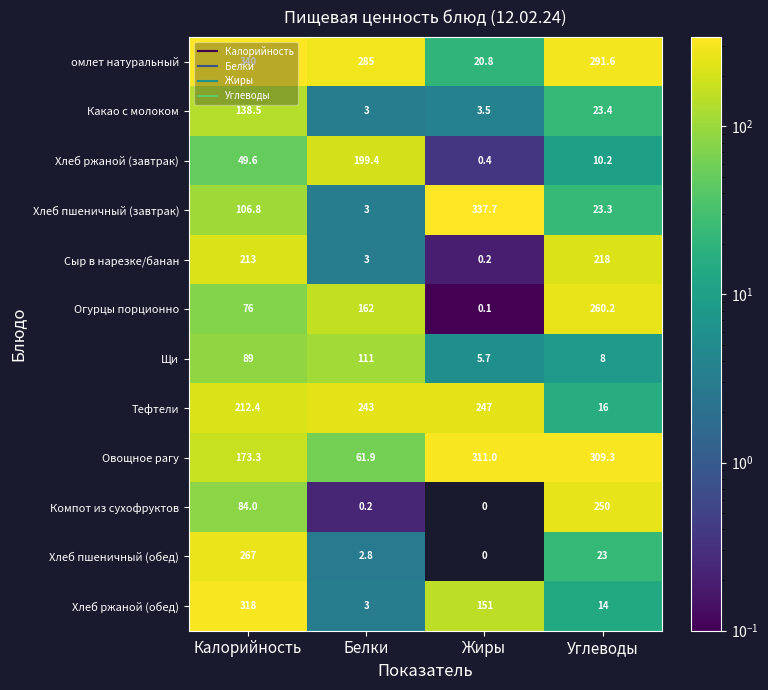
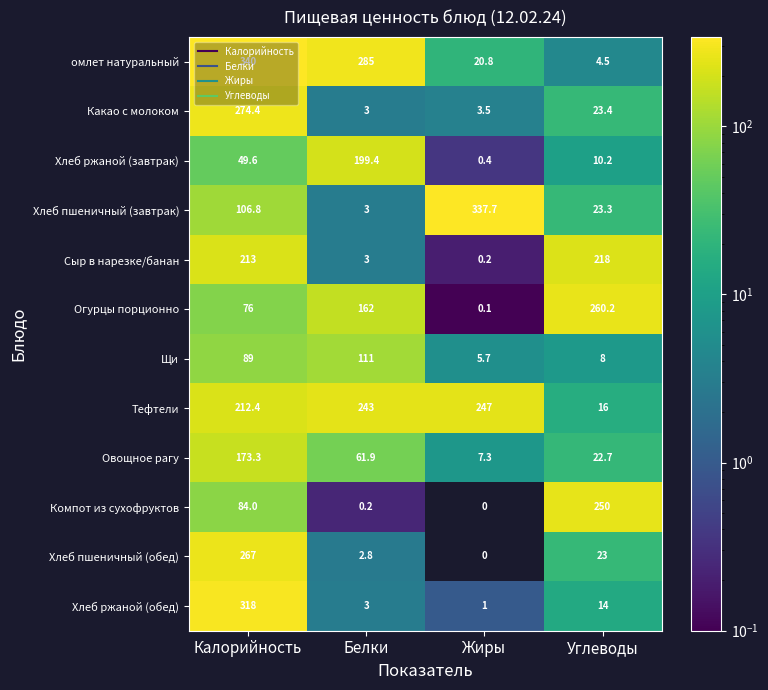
омлет натуральный, Углеводы: 291.6 -> 4.5
Какао с молоком, Калорийность: 138.5 -> 274.4
Овощное рагу, Жиры: 311.0 -> 7.3
Овощное рагу, Углеводы: 309.3 -> 22.7
Хлеб ржаной (обед), Жиры: 151 -> 1
